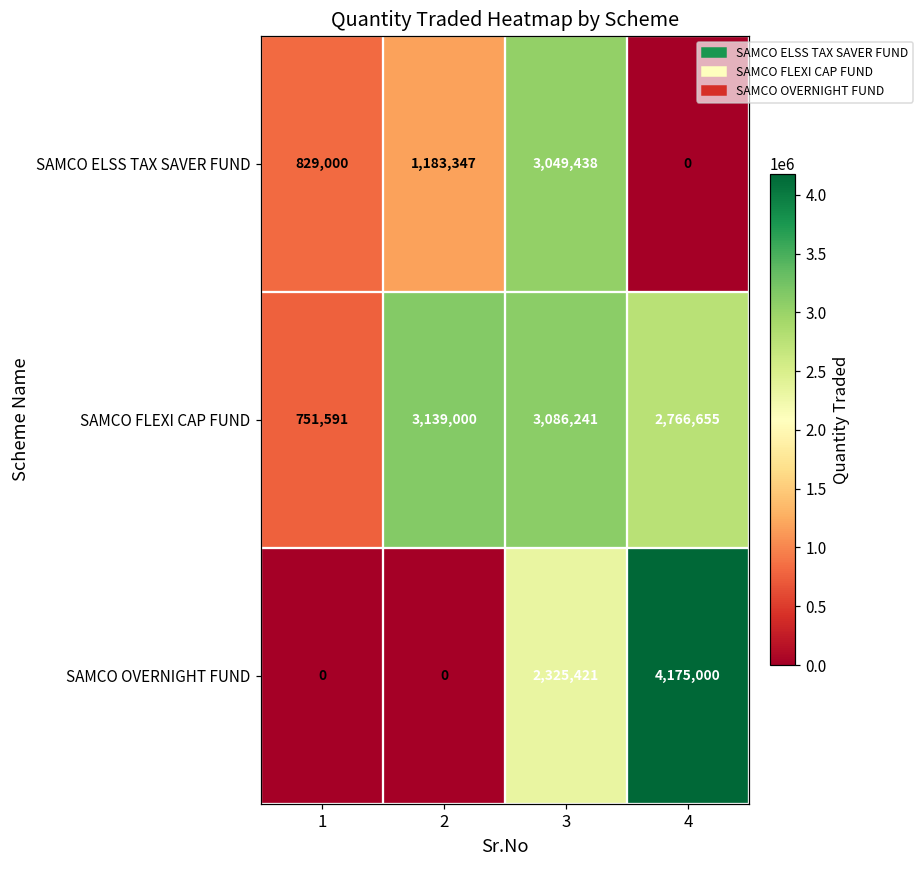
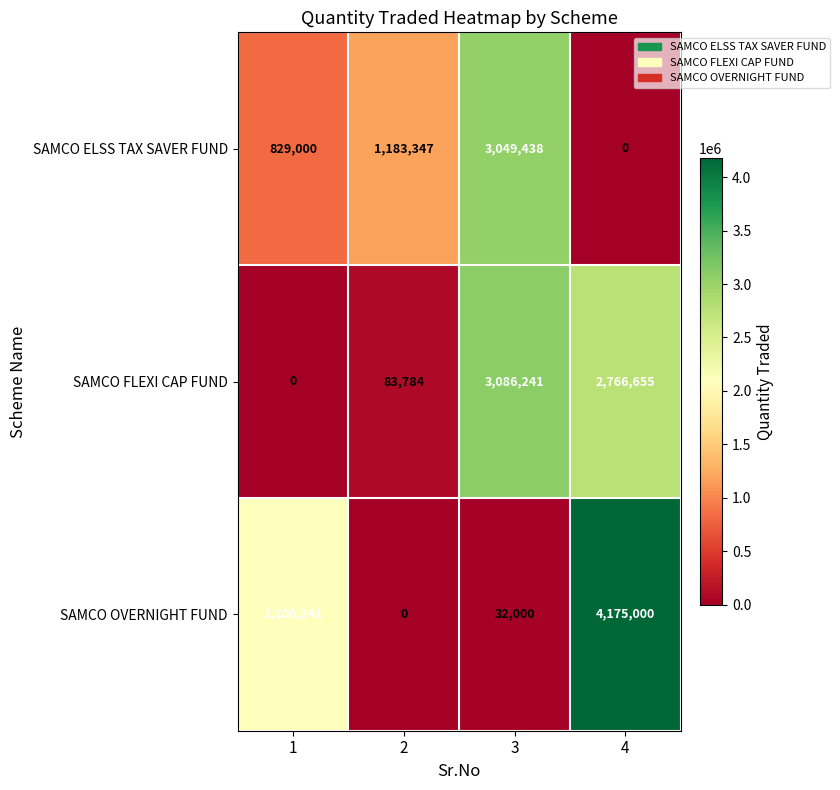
SAMCO FLEXI CAP FUND, 1: 751,591 -> 0
SAMCO FLEXI CAP FUND, 2: 3,139,000 -> 83,784
SAMCO OVERNIGHT FUND, 1: 0 -> 2,100,241
SAMCO OVERNIGHT FUND, 3: 2,325,421 -> 32,000
